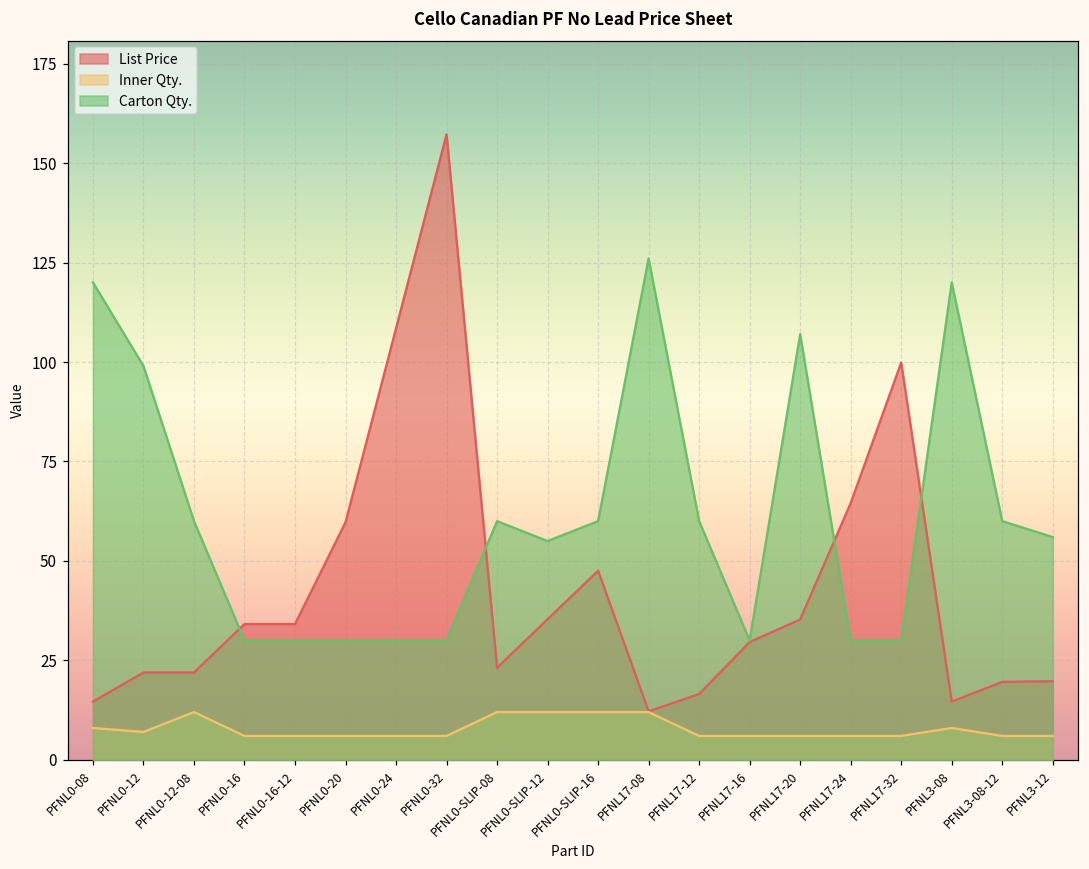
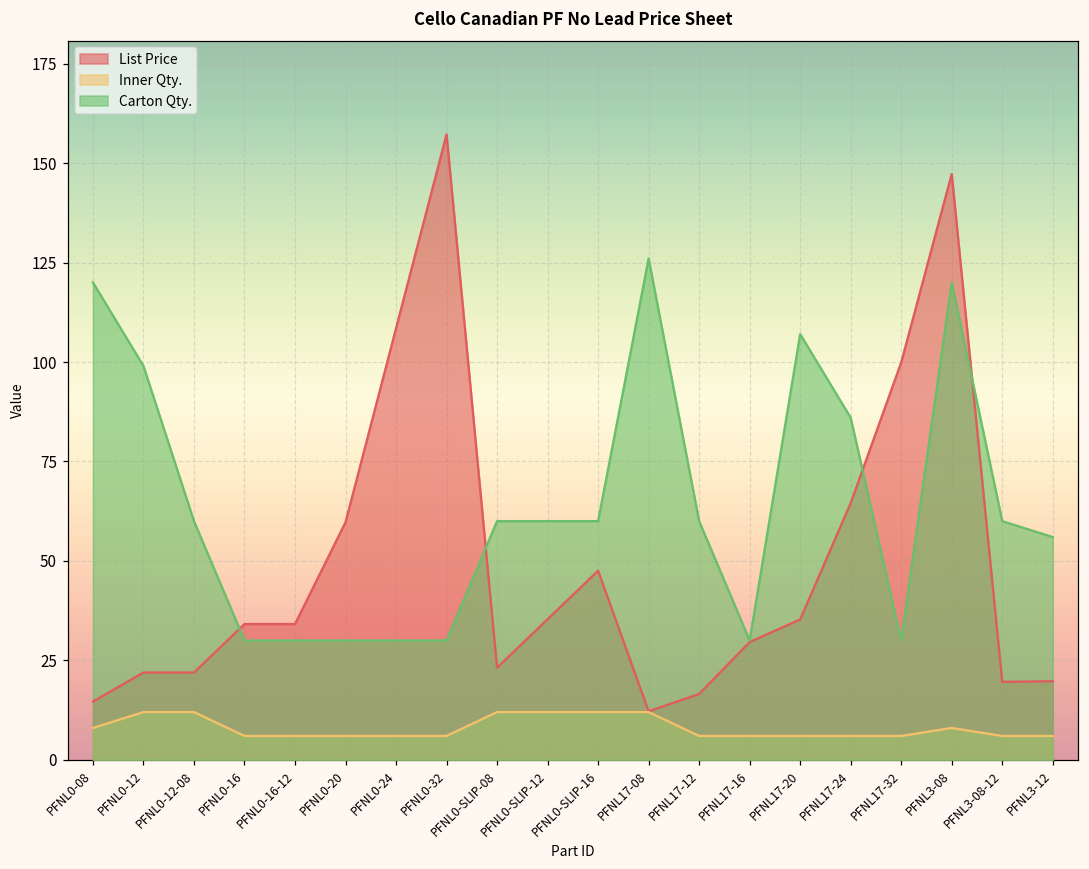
Inner Qty., PFNL0-12: 7 -> 12
Carton Qty., PFNL0-SLIP-12: 55 -> 60
Carton Qty., PFNL17-24: 30 -> 86
List Price, PFNL3-08: 15 -> 147
